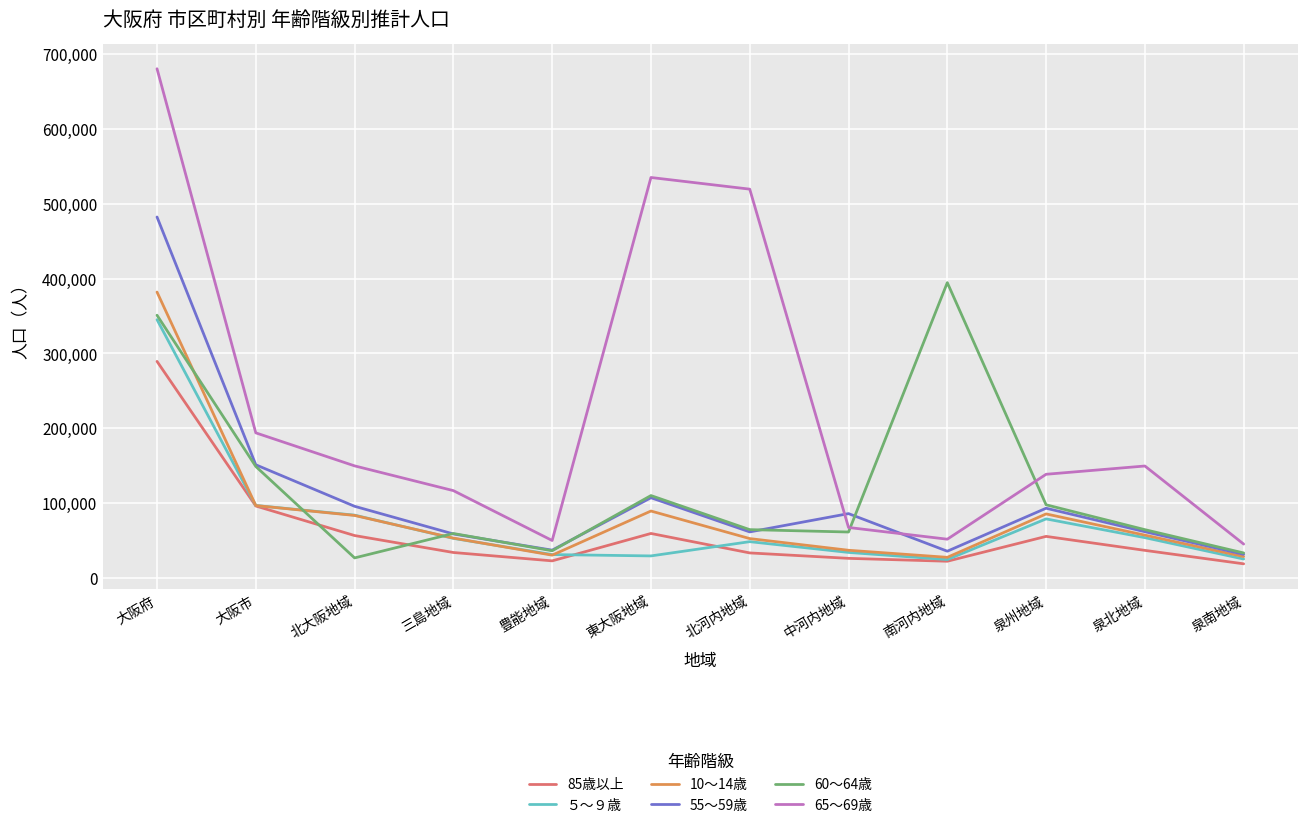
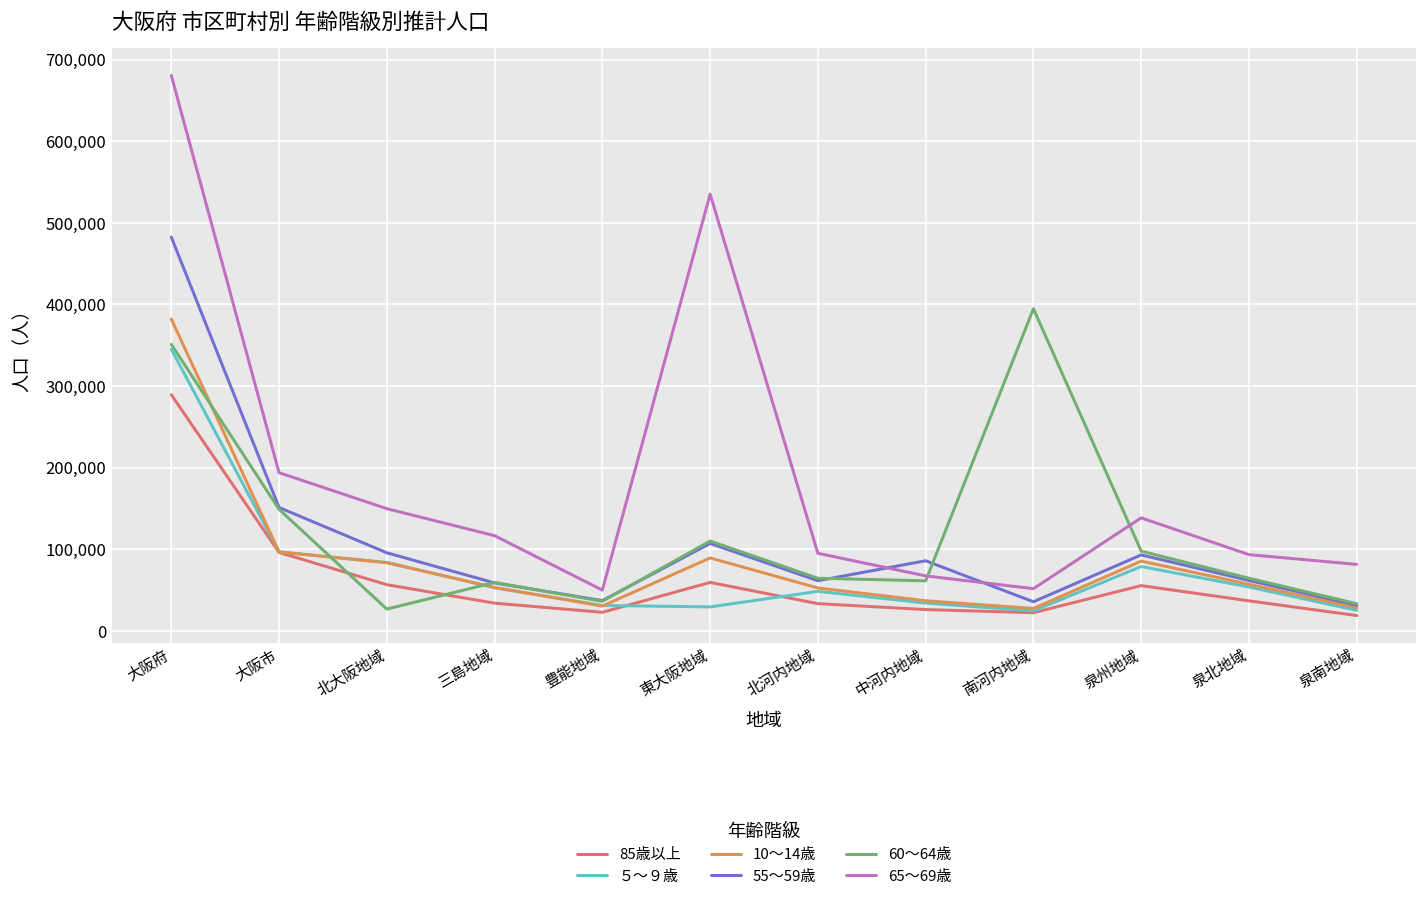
65～69歳, 北河内地域: 520,000 -> 90,000
65～69歳, 泉北地域: 150,000 -> 90,000
65～69歳, 泉南地域: 50,000 -> 80,000
